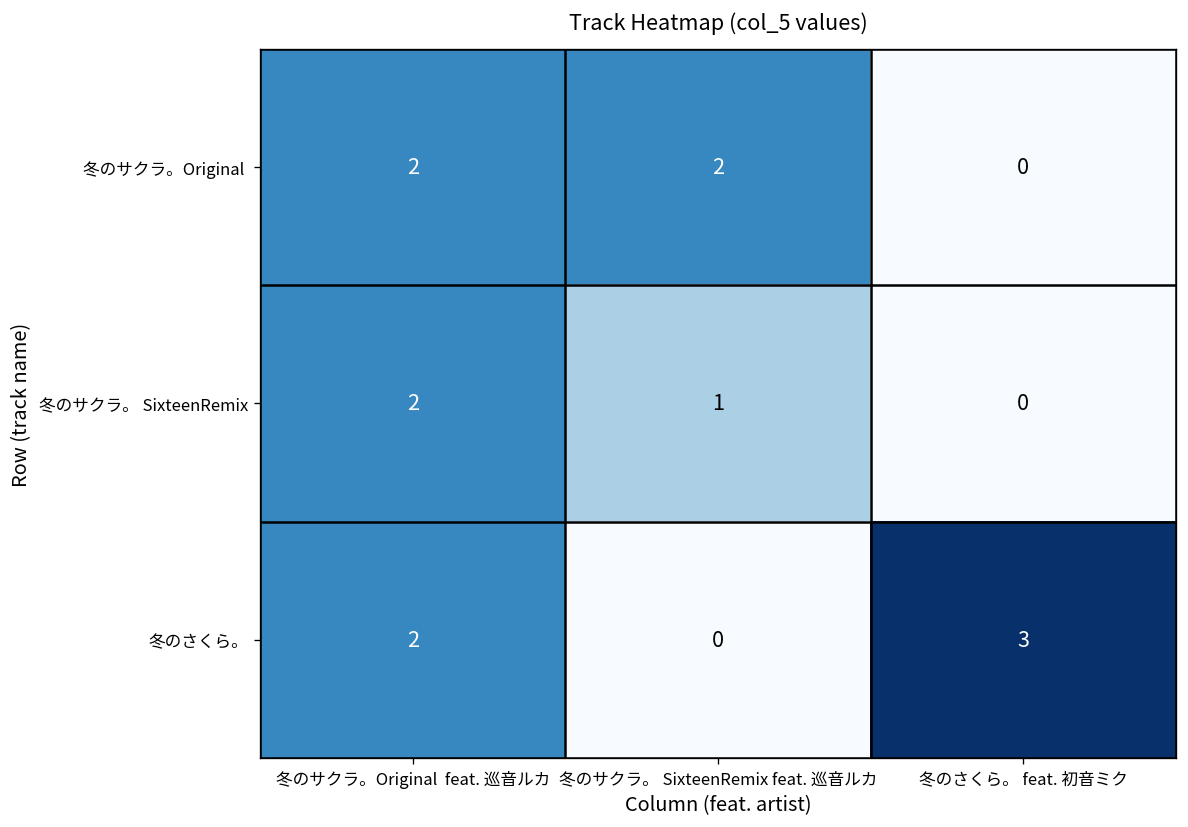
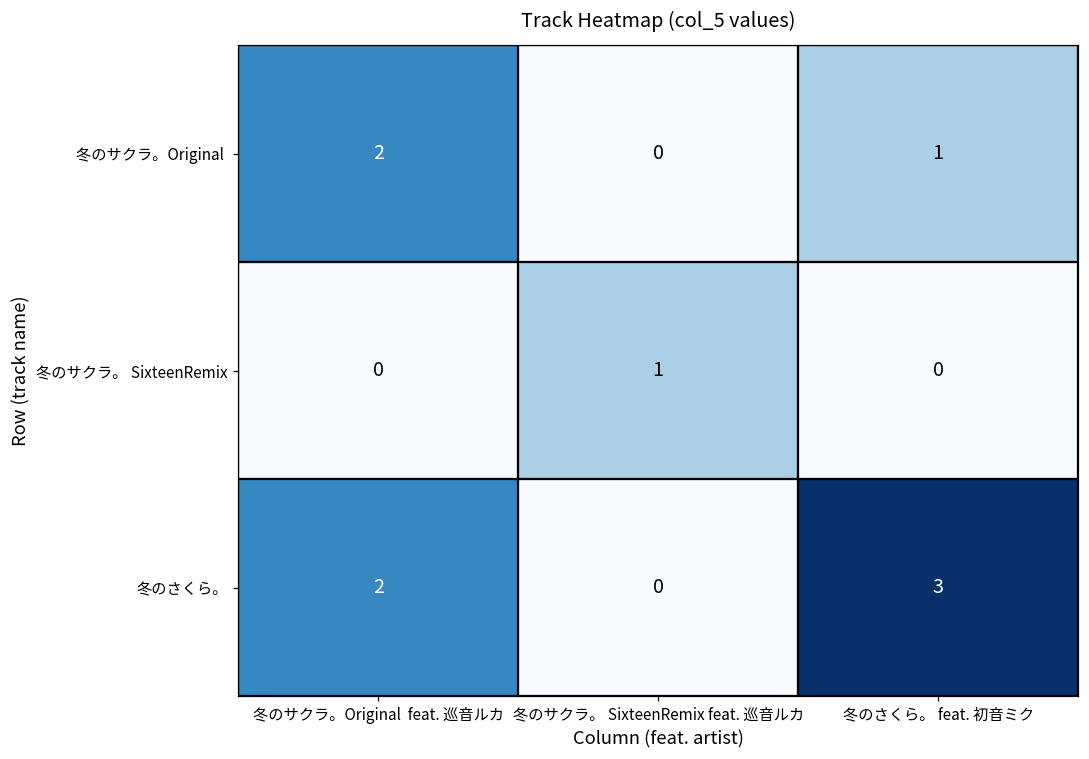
冬のサクラ。Original, 冬のサクラ。 SixteenRemix feat. 巡音ルカ: 2 -> 0
冬のサクラ。Original, 冬のさくら。 feat. 初音ミク: 0 -> 1
冬のサクラ。 SixteenRemix, 冬のサクラ。Original feat. 巡音ルカ: 2 -> 0
